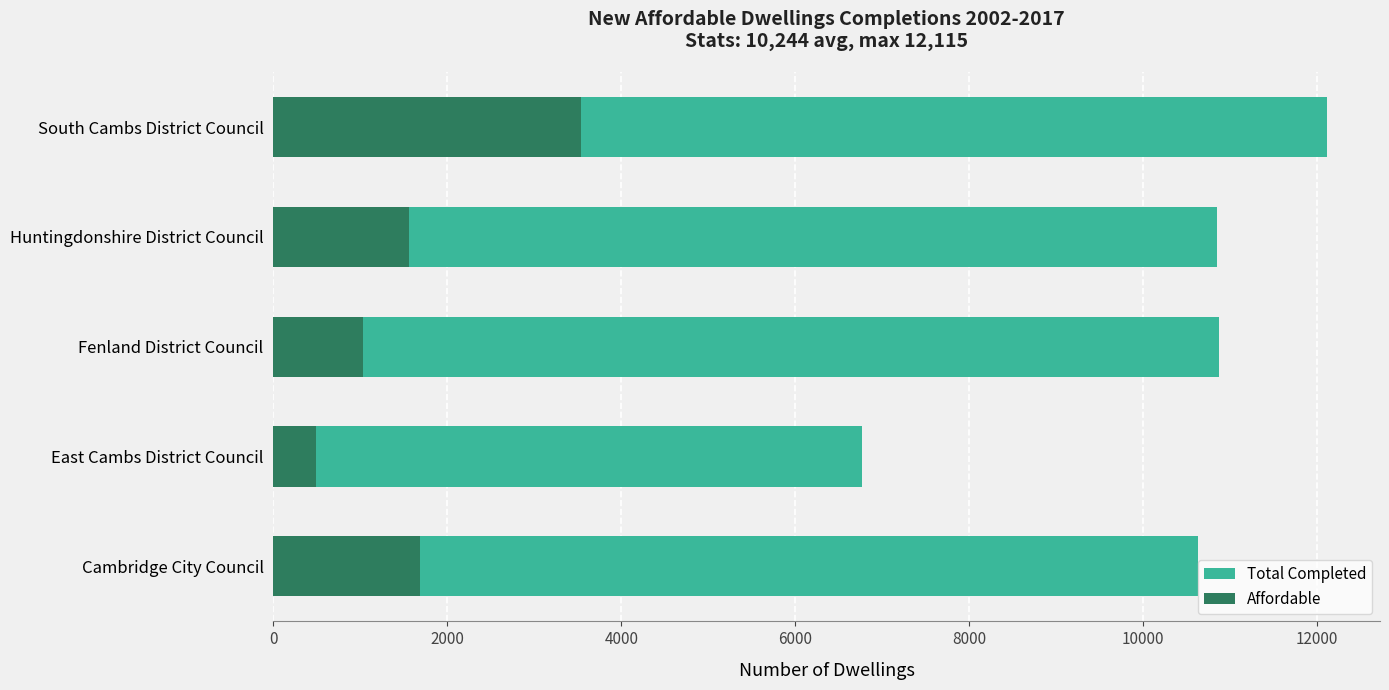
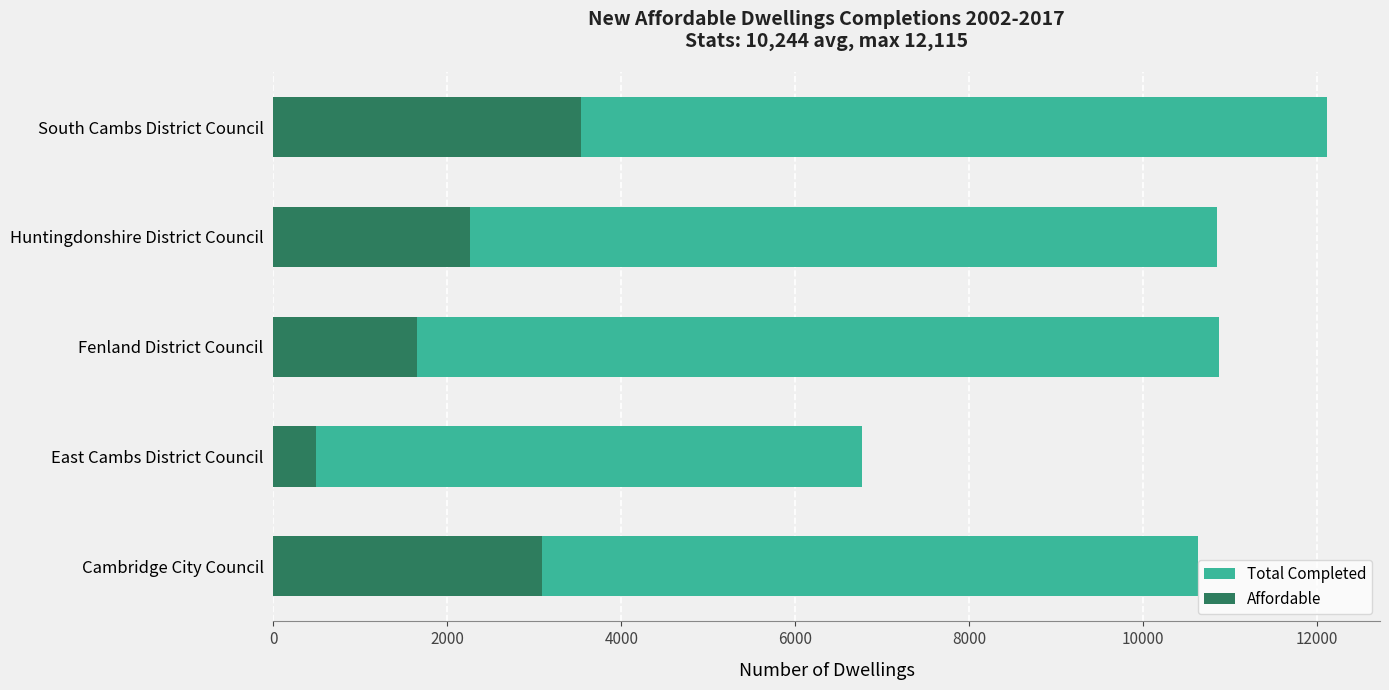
Affordable, Huntingdonshire District Council: 1600 -> 2300
Affordable, Fenland District Council: 1000 -> 1600
Affordable, Cambridge City Council: 1700 -> 3100
